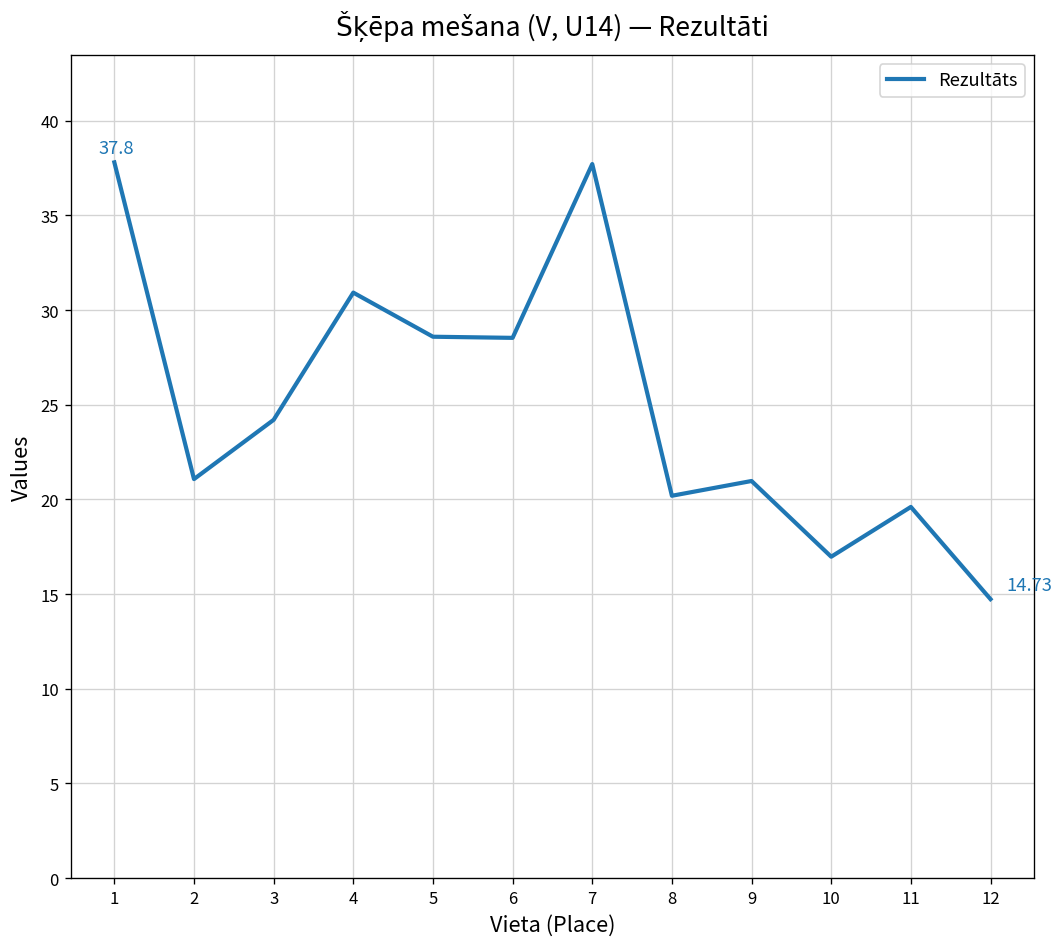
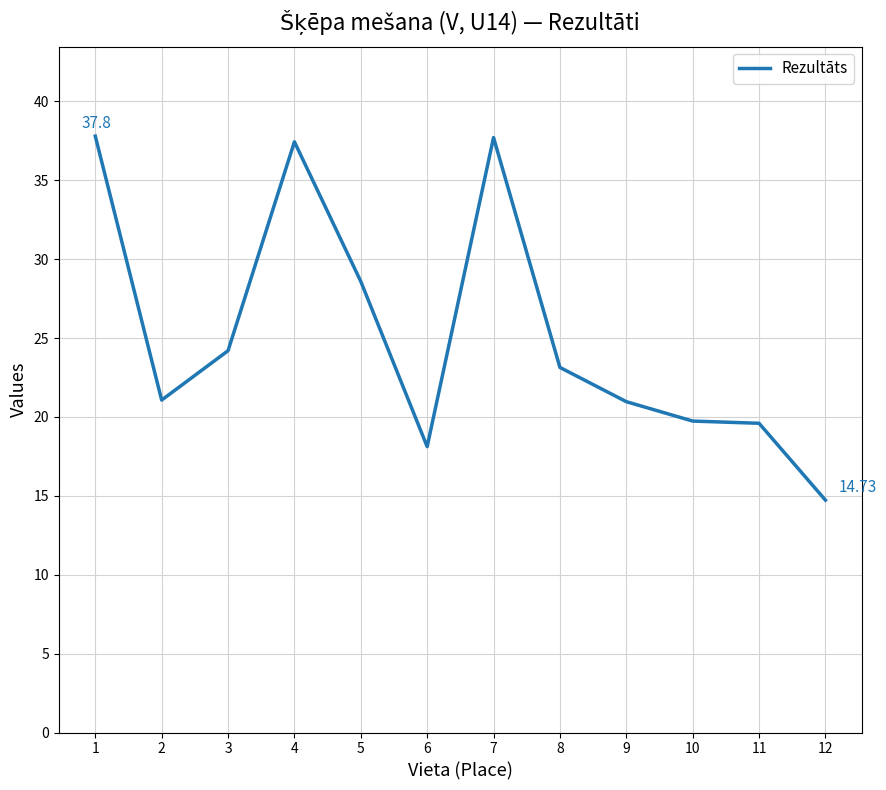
4: 30.9 -> 37.4
6: 28.5 -> 18.1
8: 20.2 -> 23.1
10: 17.0 -> 19.7
